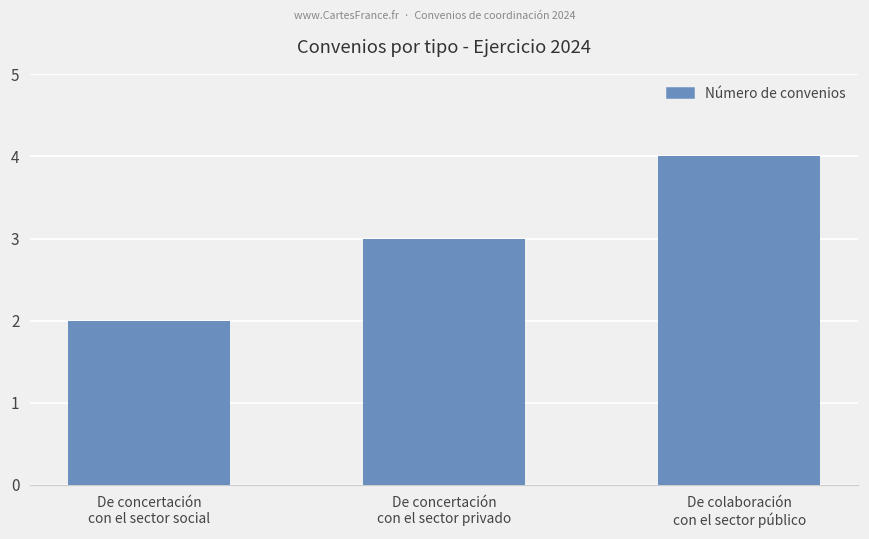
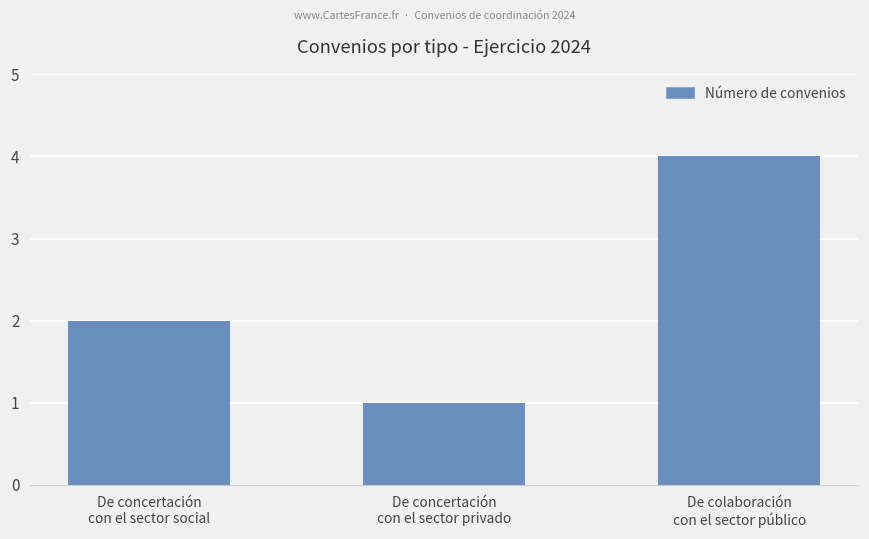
De concertación con el sector privado: 3 -> 1
